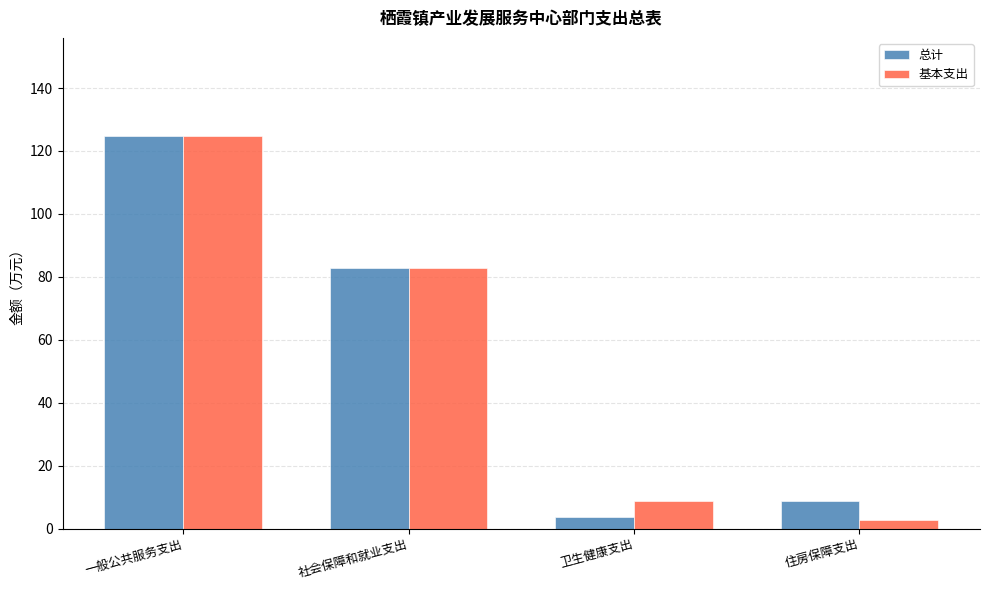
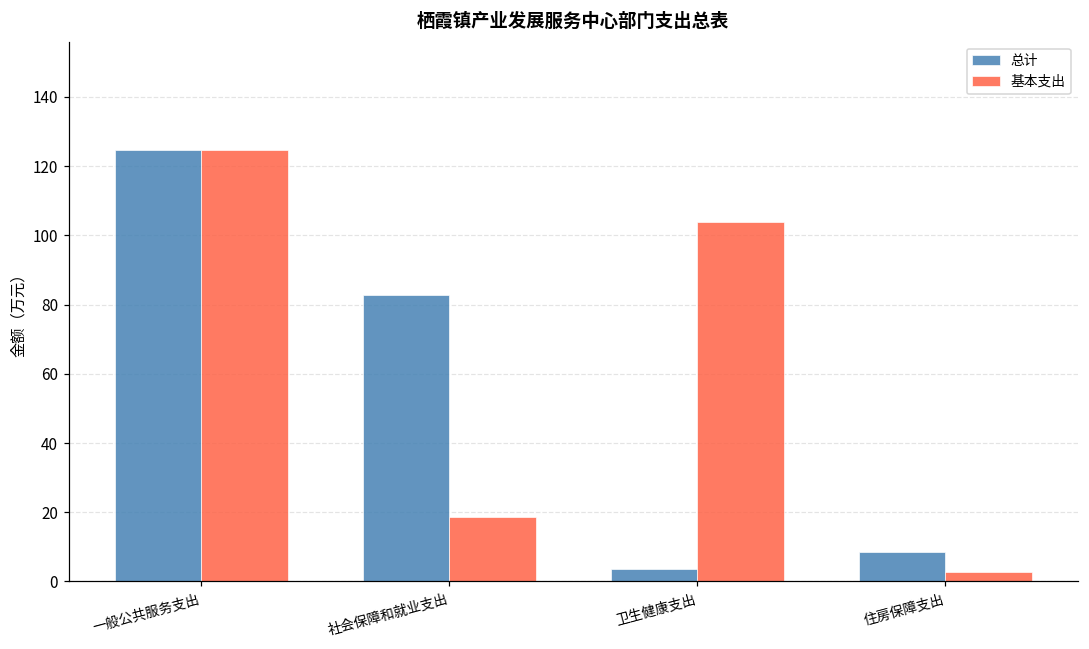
基本支出, 社会保障和就业支出: 83 -> 19
基本支出, 卫生健康支出: 9 -> 104
